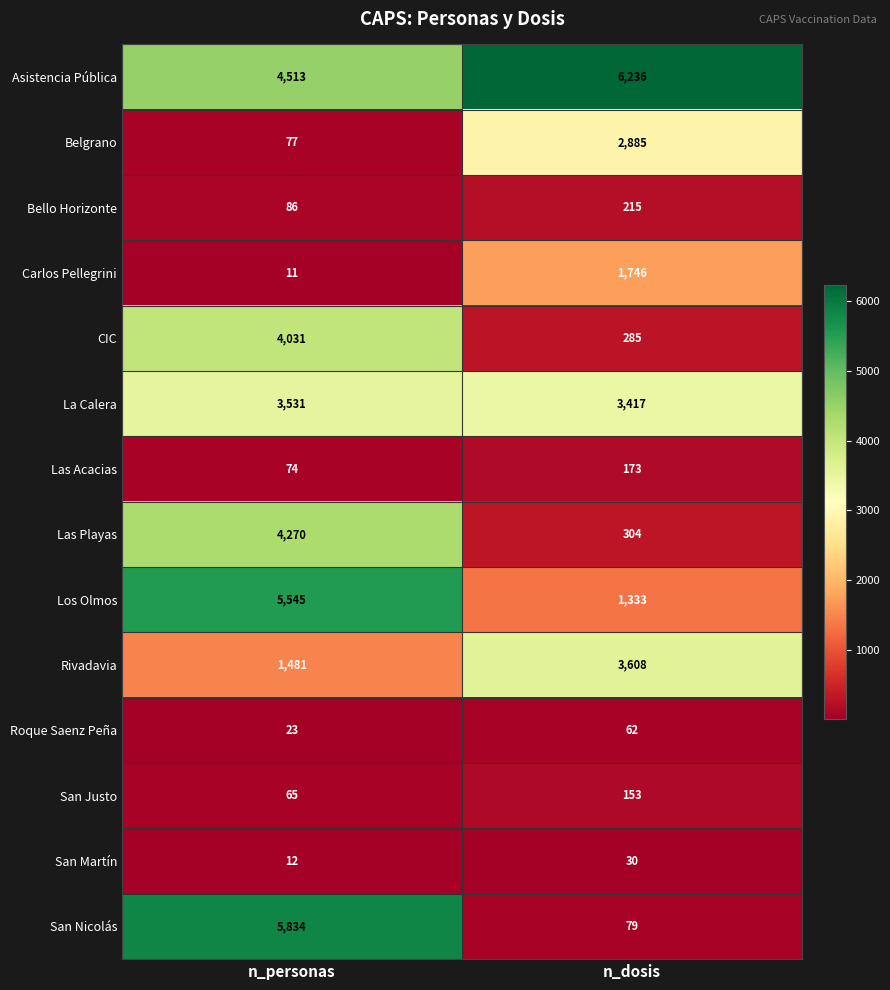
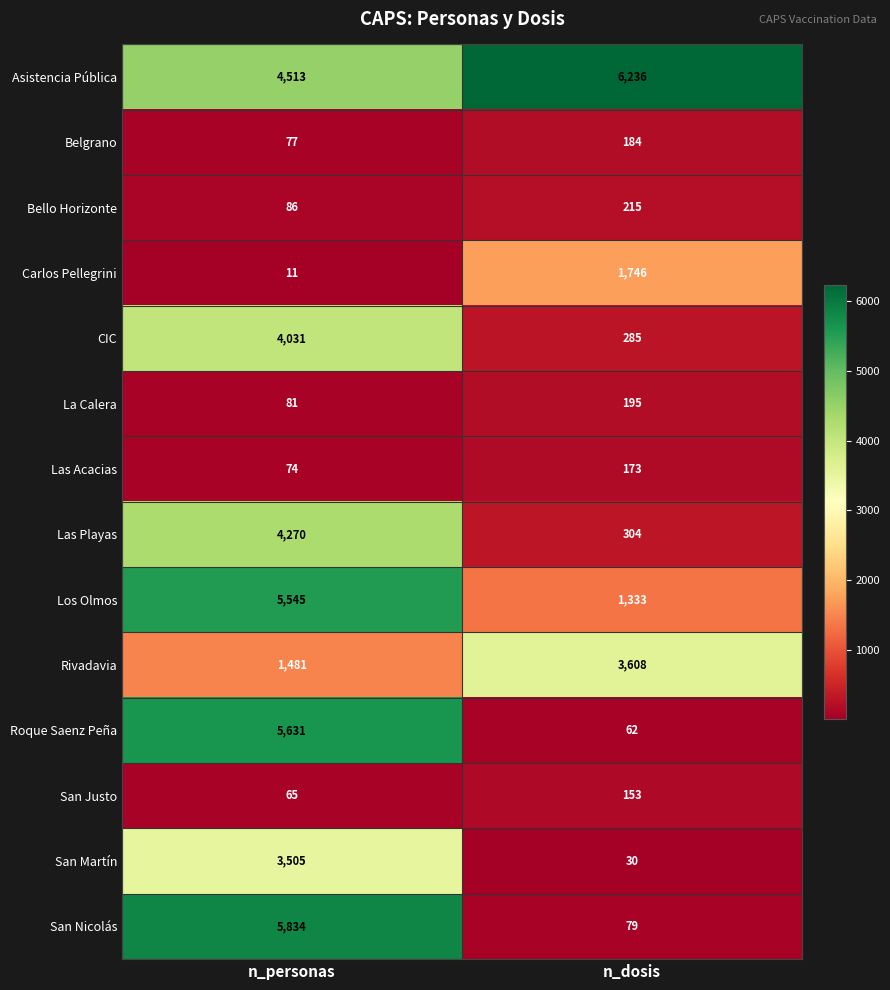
Belgrano, n_dosis: 2,885 -> 184
La Calera, n_personas: 3,531 -> 81
La Calera, n_dosis: 3,417 -> 195
Roque Saenz Peña, n_personas: 23 -> 5,631
San Martín, n_personas: 12 -> 3,505
